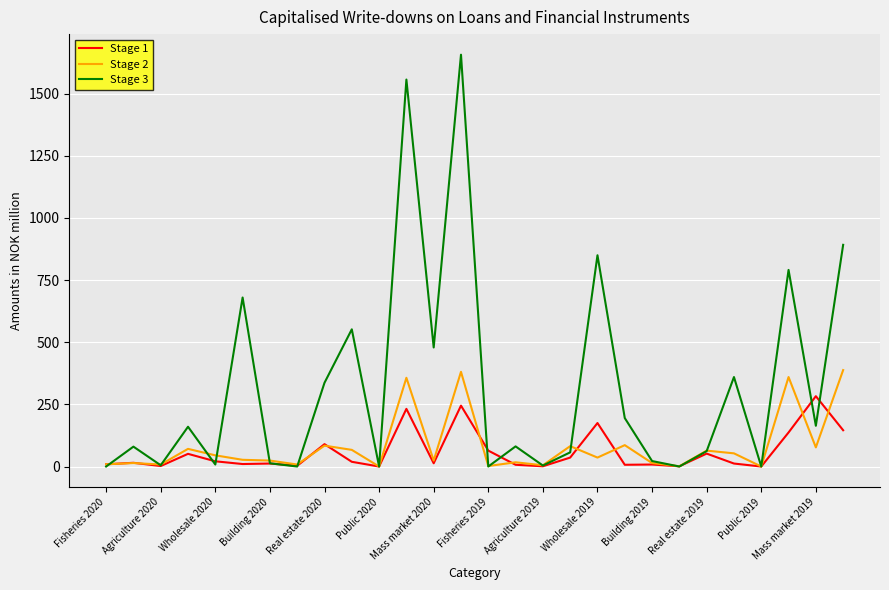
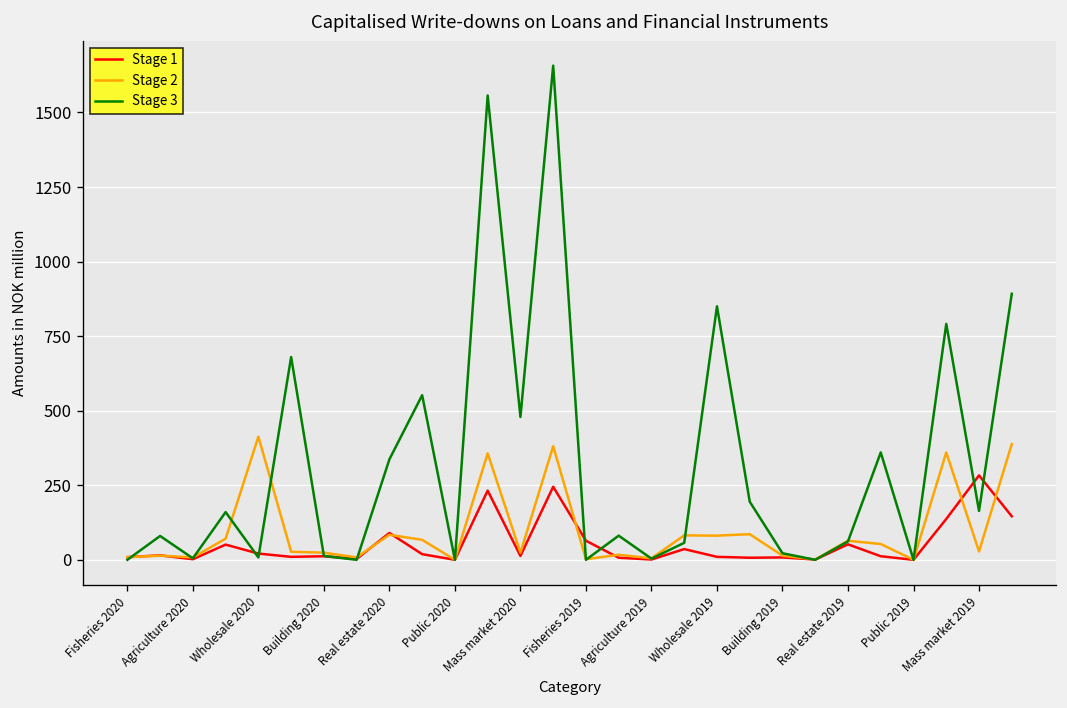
Stage 2, Wholesale 2020: 50 -> 410
Stage 1, Wholesale 2019: 180 -> 10
Stage 2, Wholesale 2019: 40 -> 80
Stage 2, Mass market 2019: 80 -> 30
